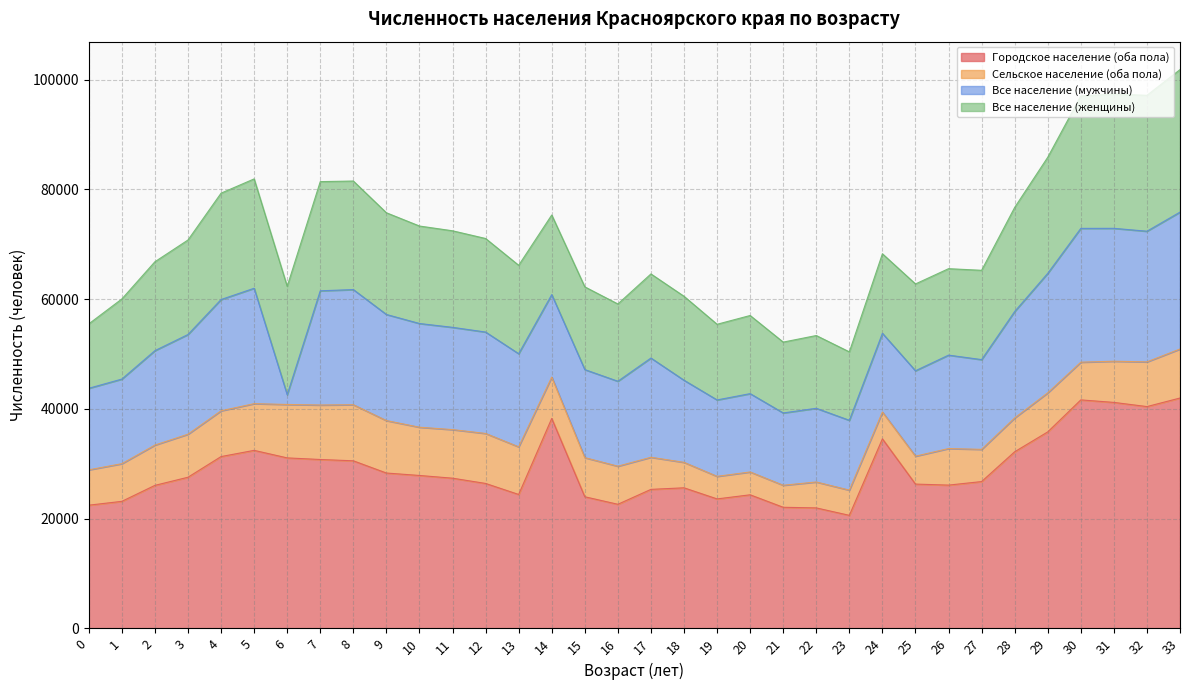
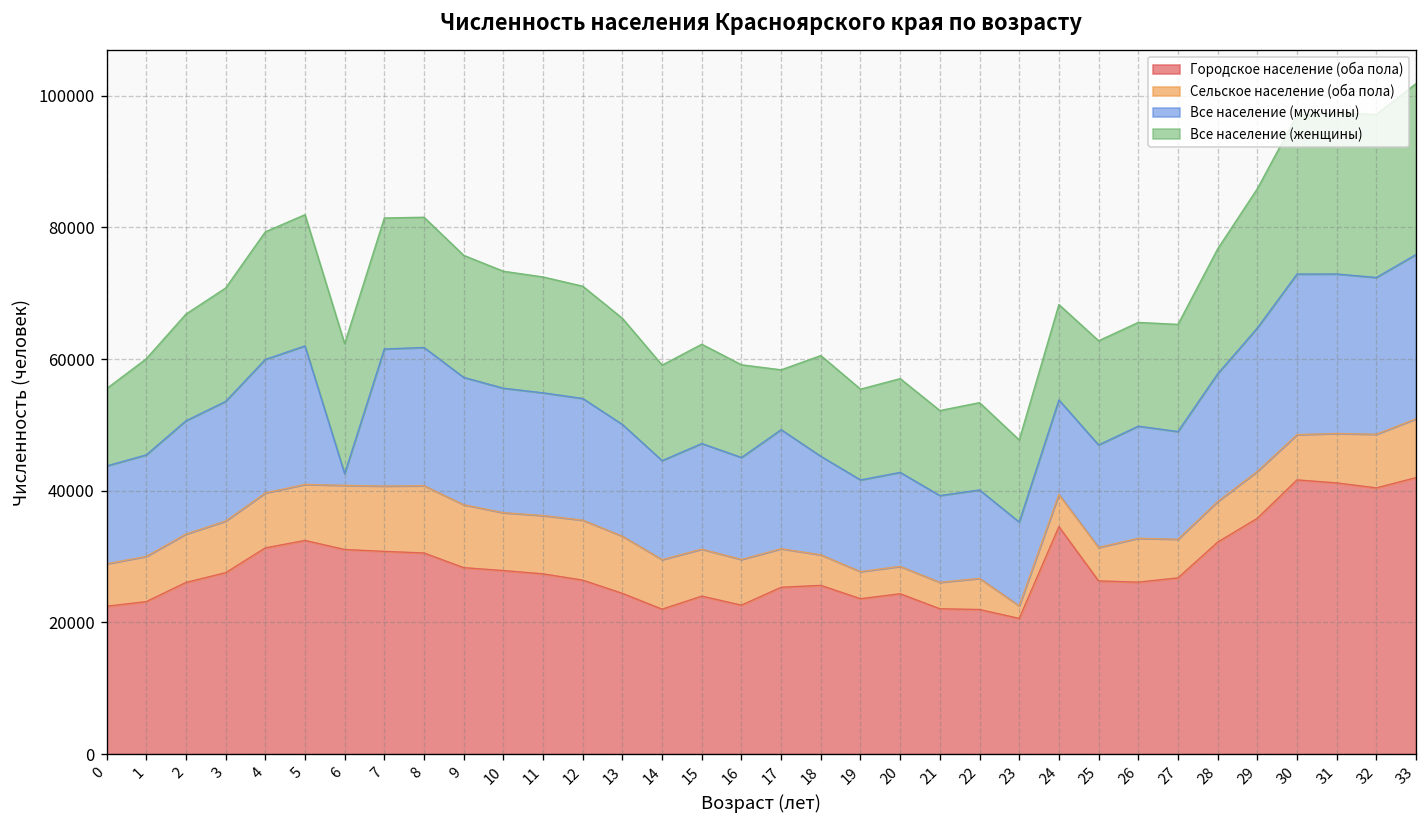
Городское население (оба пола), 14: 38000 -> 22000
Все население (женщины), 17: 15000 -> 9000
Сельское население (оба пола), 23: 5000 -> 2000
